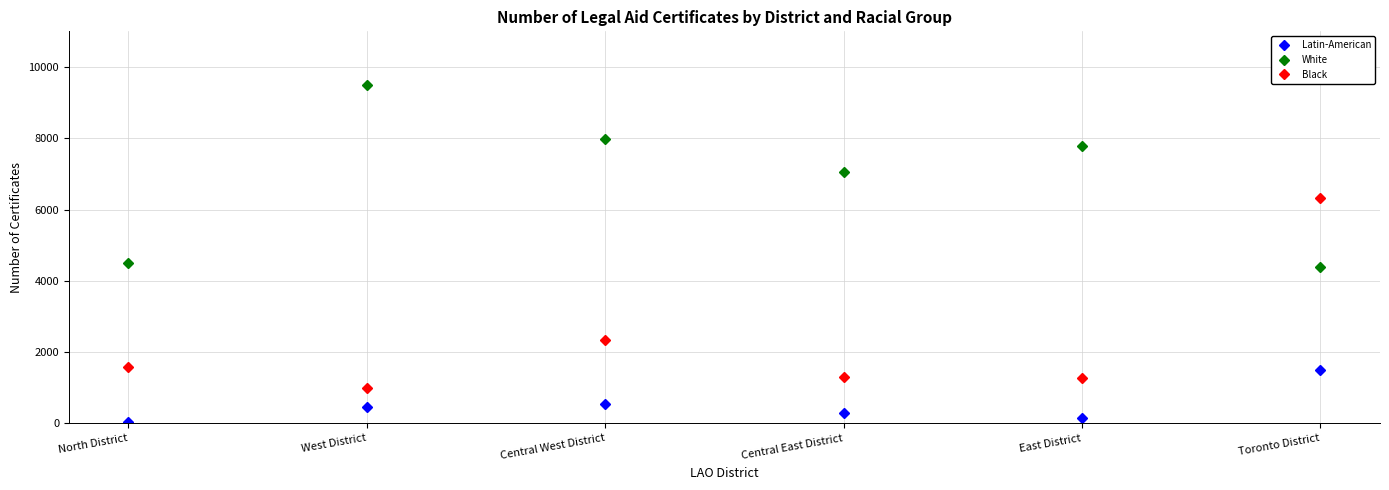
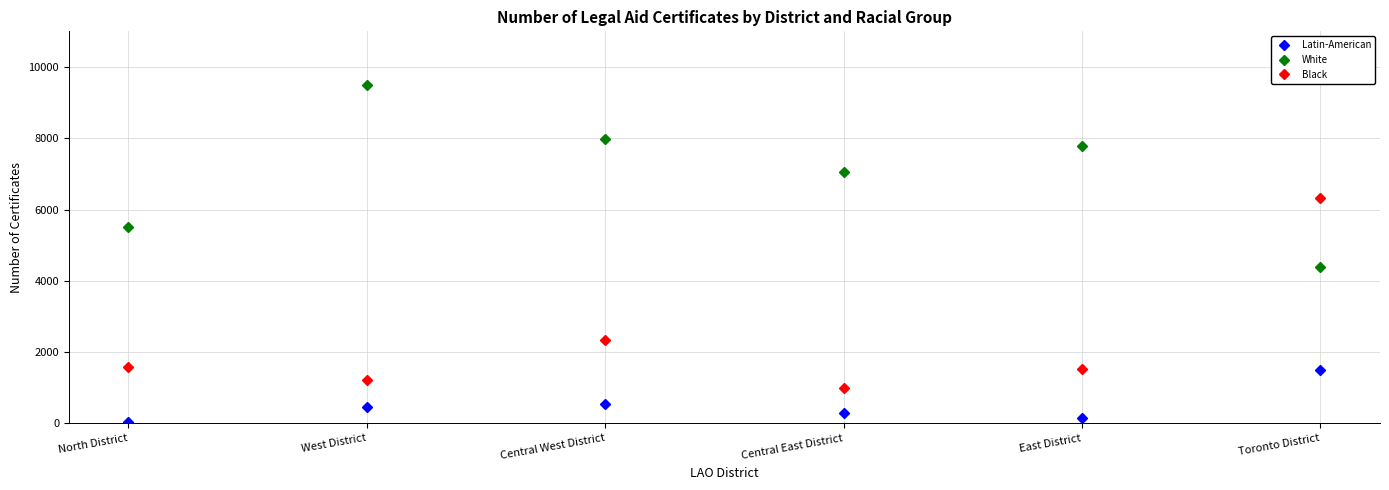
White, North District: 4500 -> 5500
Black, West District: 1000 -> 1200
Black, Central East District: 1300 -> 1000
Black, East District: 1300 -> 1500
